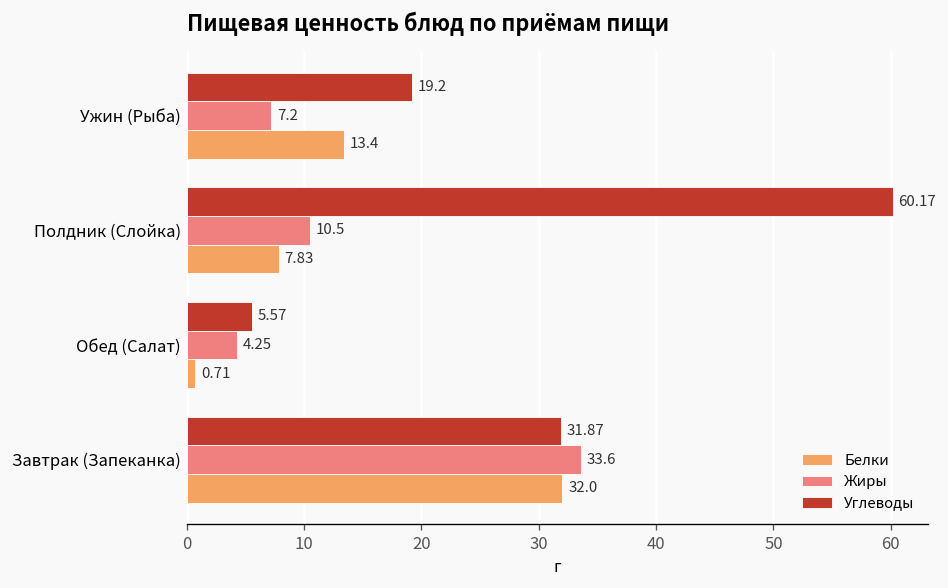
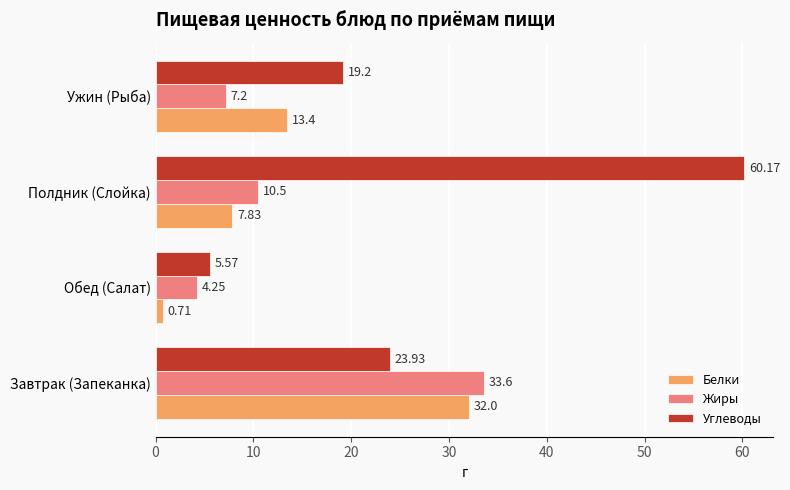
Углеводы, Завтрак (Запеканка): 31.87 -> 23.93
